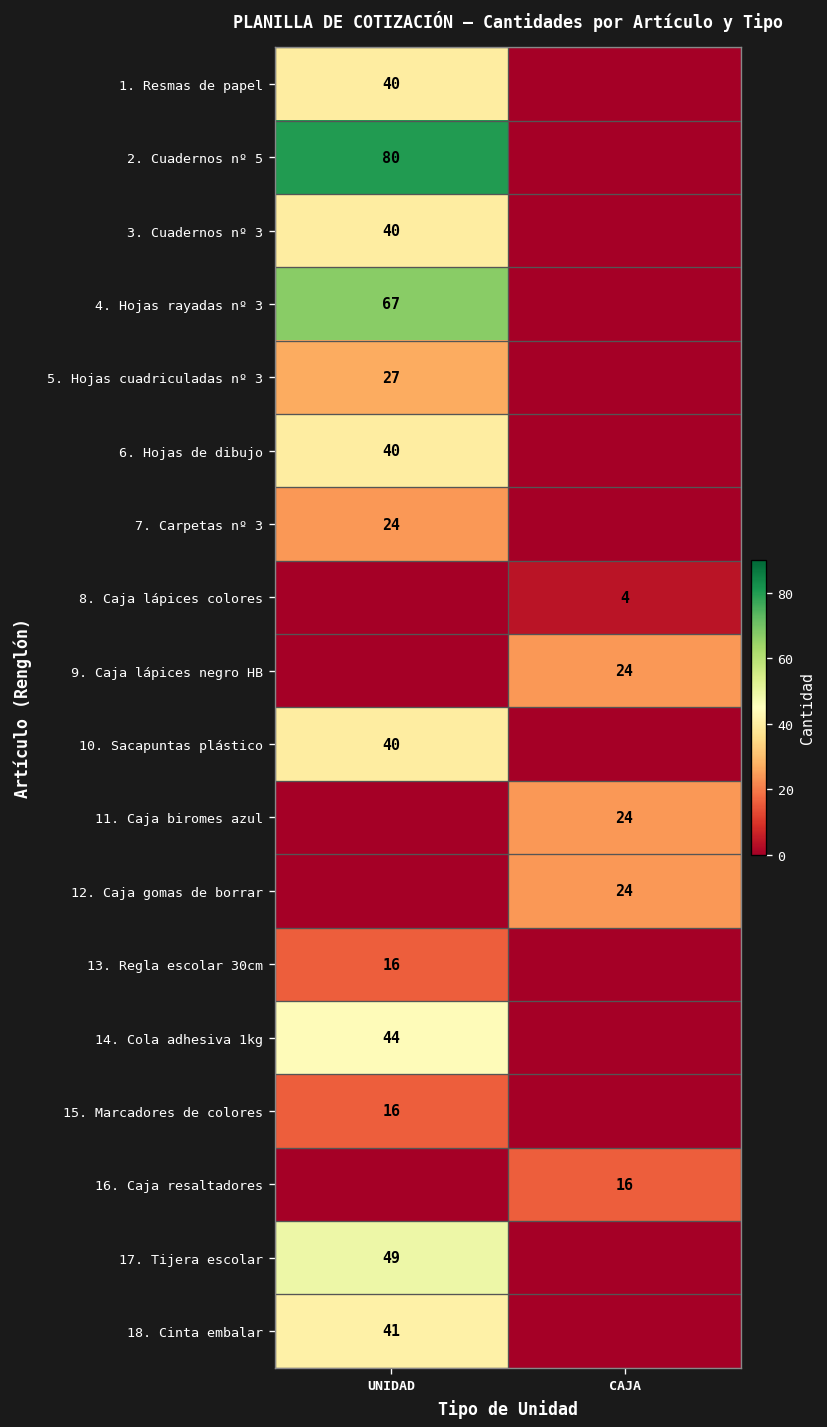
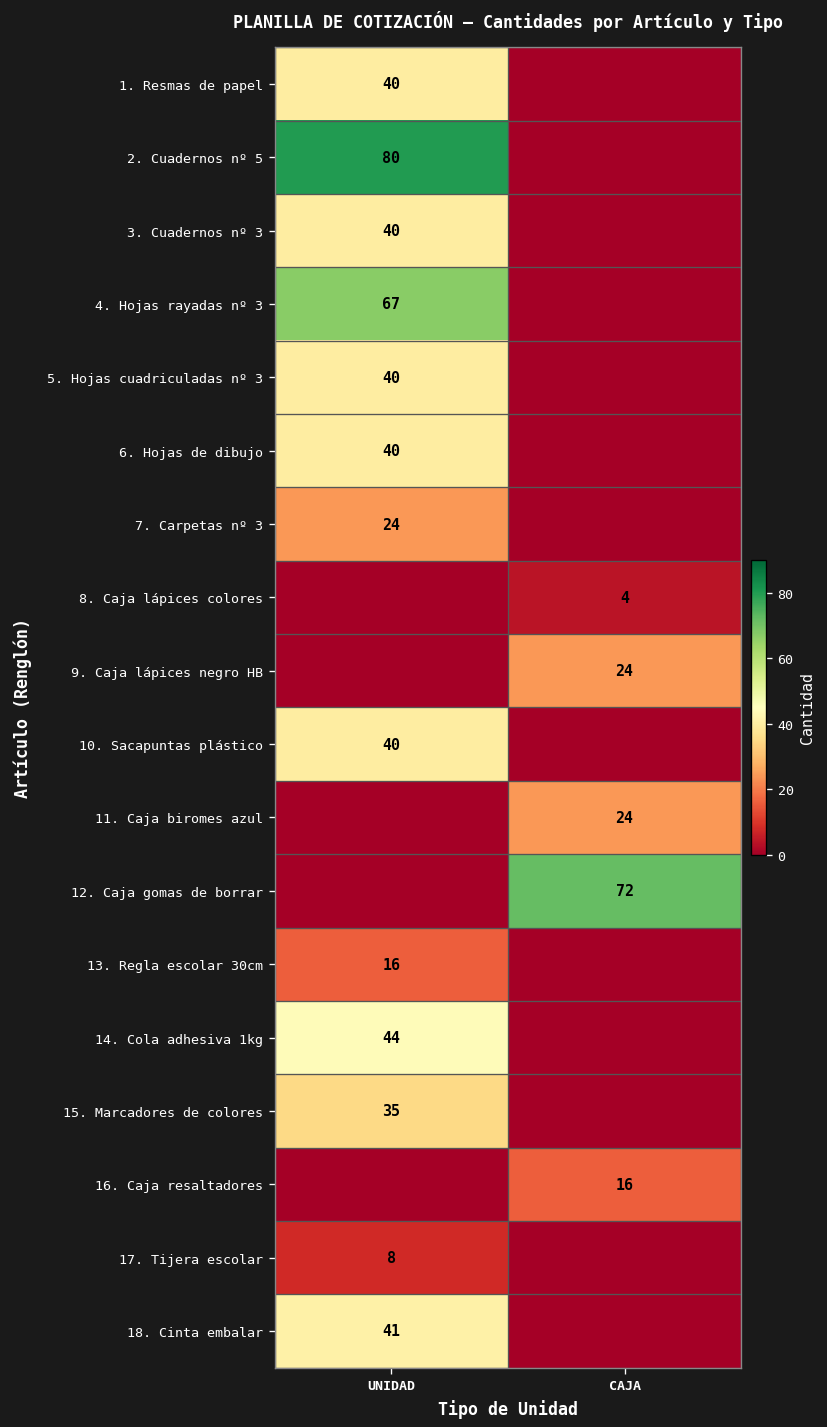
5. Hojas cuadriculadas nº 3, UNIDAD: 27 -> 40
12. Caja gomas de borrar, CAJA: 24 -> 72
15. Marcadores de colores, UNIDAD: 16 -> 35
17. Tijera escolar, UNIDAD: 49 -> 8
